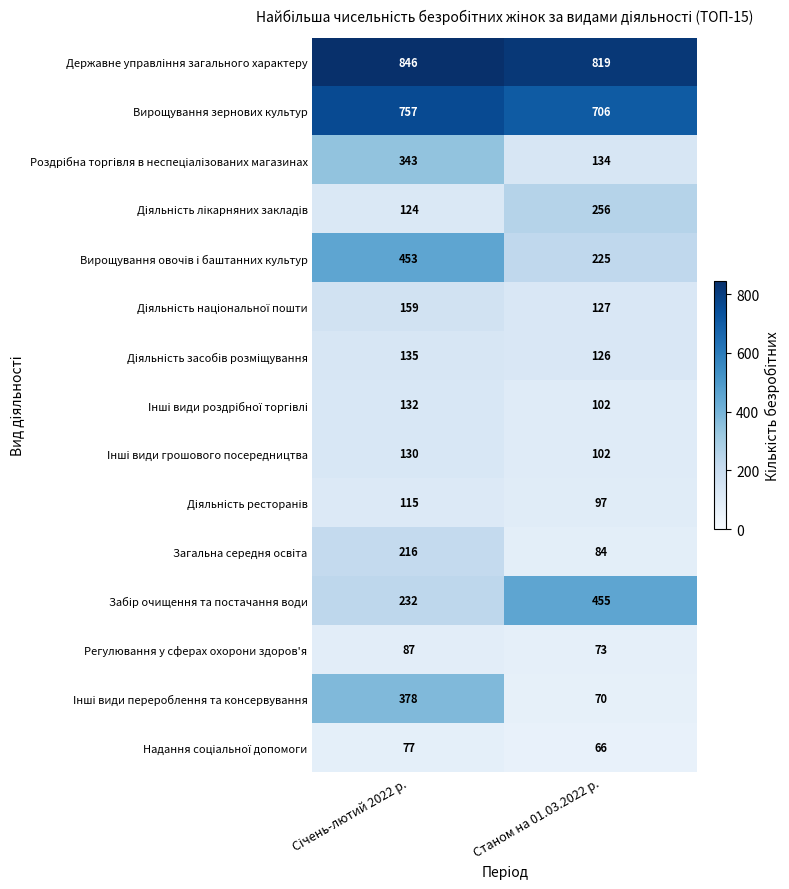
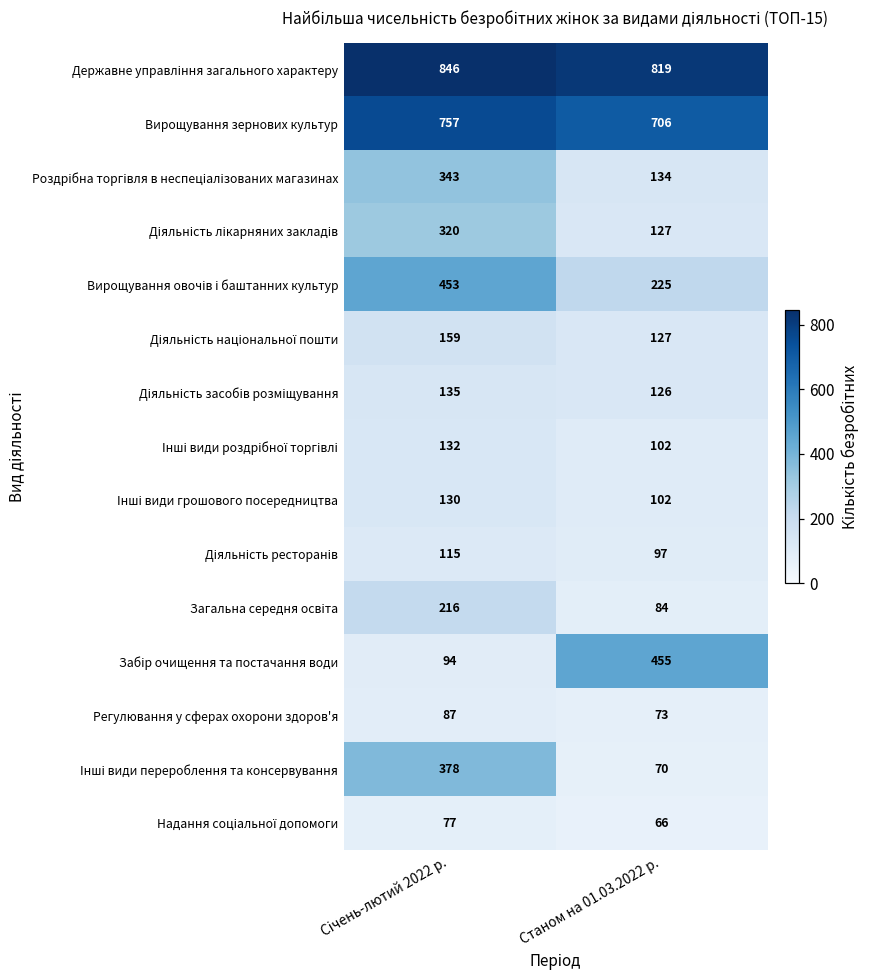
Діяльність лікарняних закладів, Січень-лютий 2022 р.: 124 -> 320
Діяльність лікарняних закладів, Станом на 01.03.2022 р.: 256 -> 127
Забір очищення та постачання води, Січень-лютий 2022 р.: 232 -> 94
